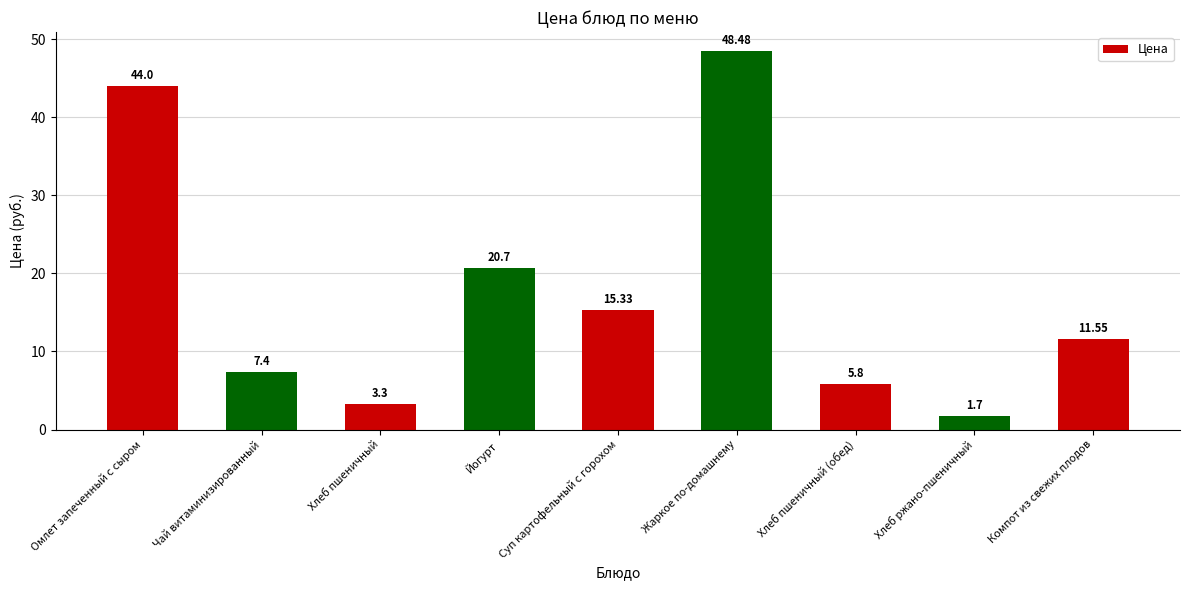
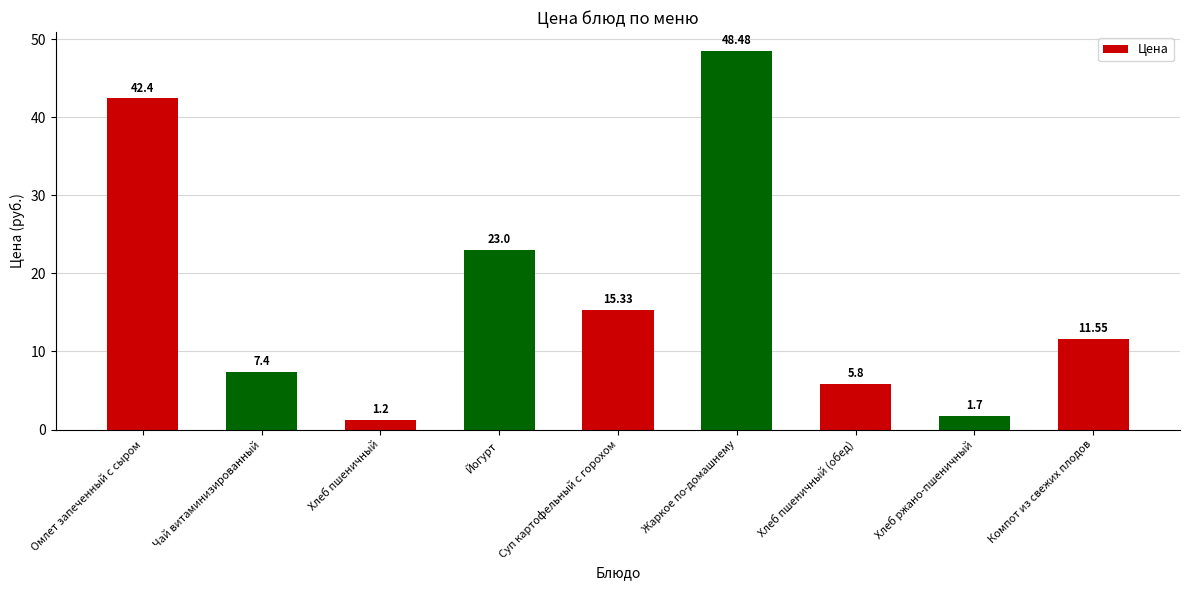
Омлет запеченный с сыром: 44.0 -> 42.4
Хлеб пшеничный: 3.3 -> 1.2
Йогурт: 20.7 -> 23.0
